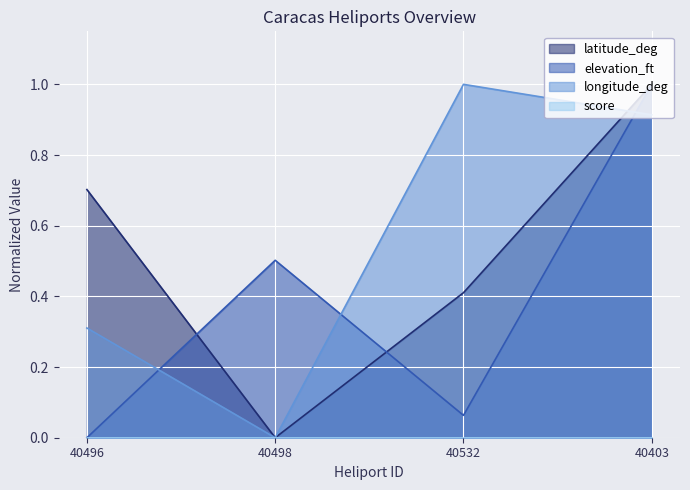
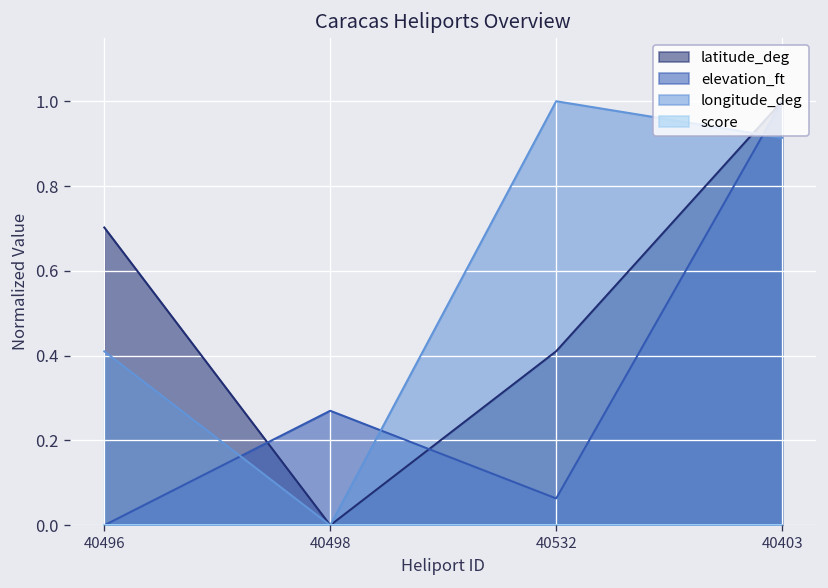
longitude_deg, 40496: 0.31 -> 0.41
elevation_ft, 40498: 0.50 -> 0.27
